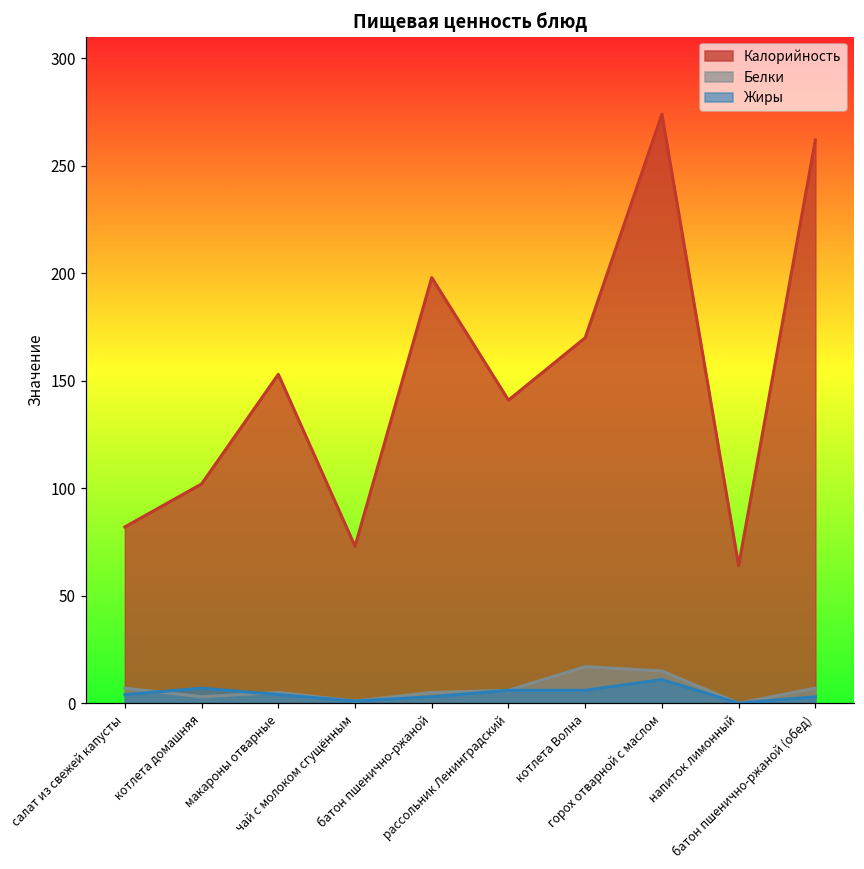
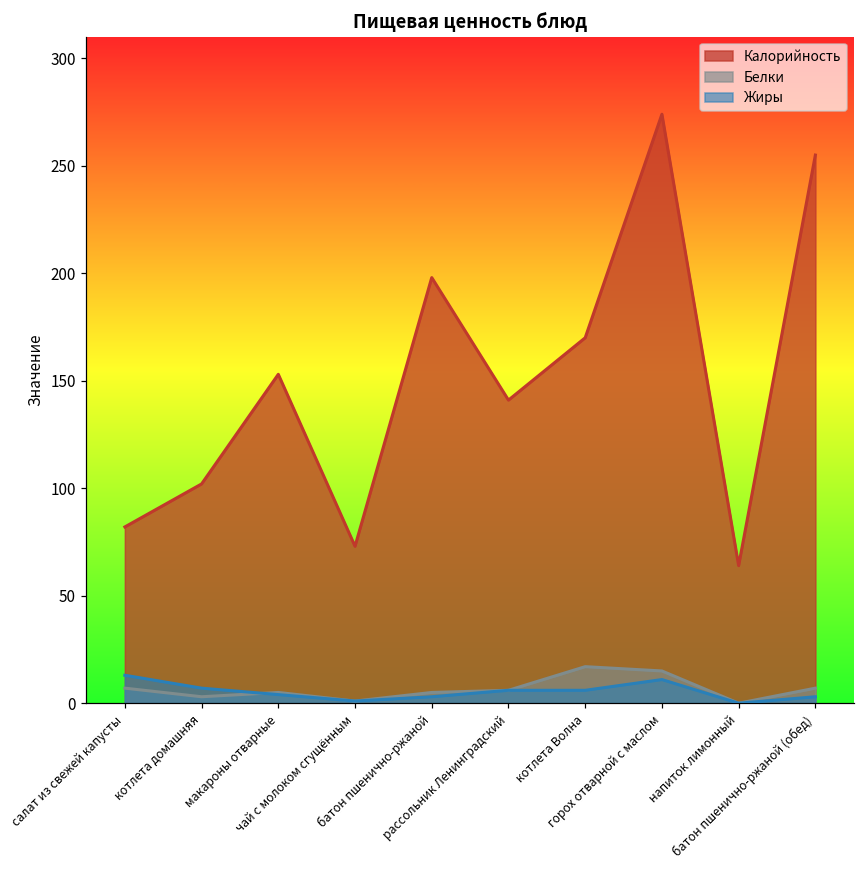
Жиры, салат из свежей капусты: 4 -> 13
Калорийность, батон пшенично-ржаной (обед): 262 -> 255
